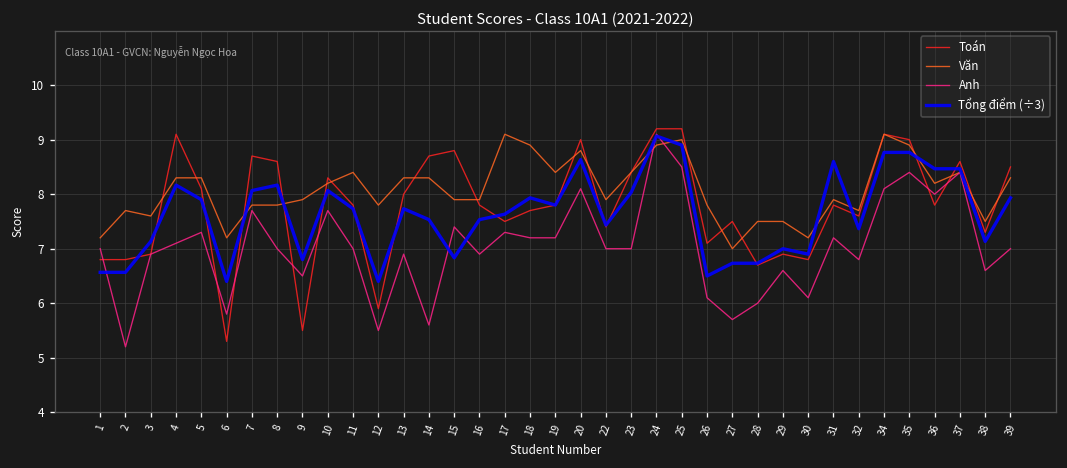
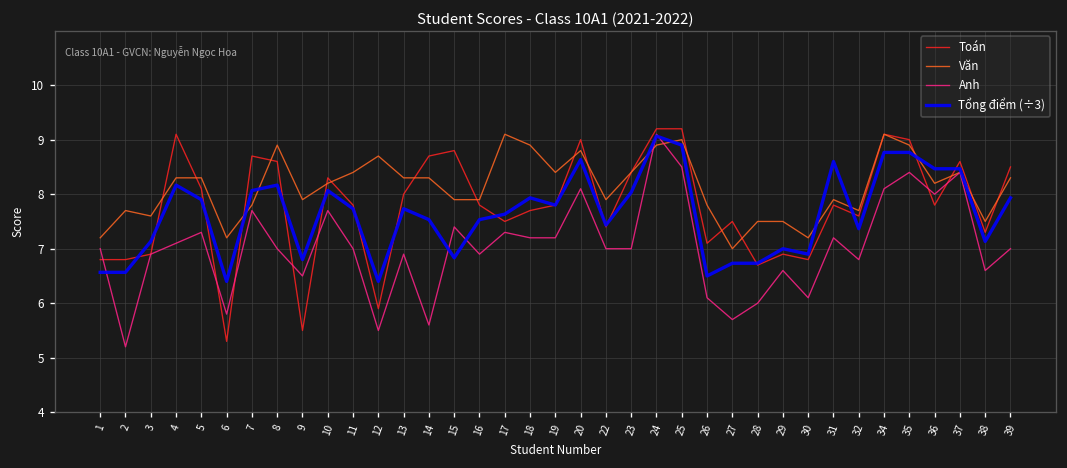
Văn, 8: 7.8 -> 8.9
Văn, 12: 7.8 -> 8.7
